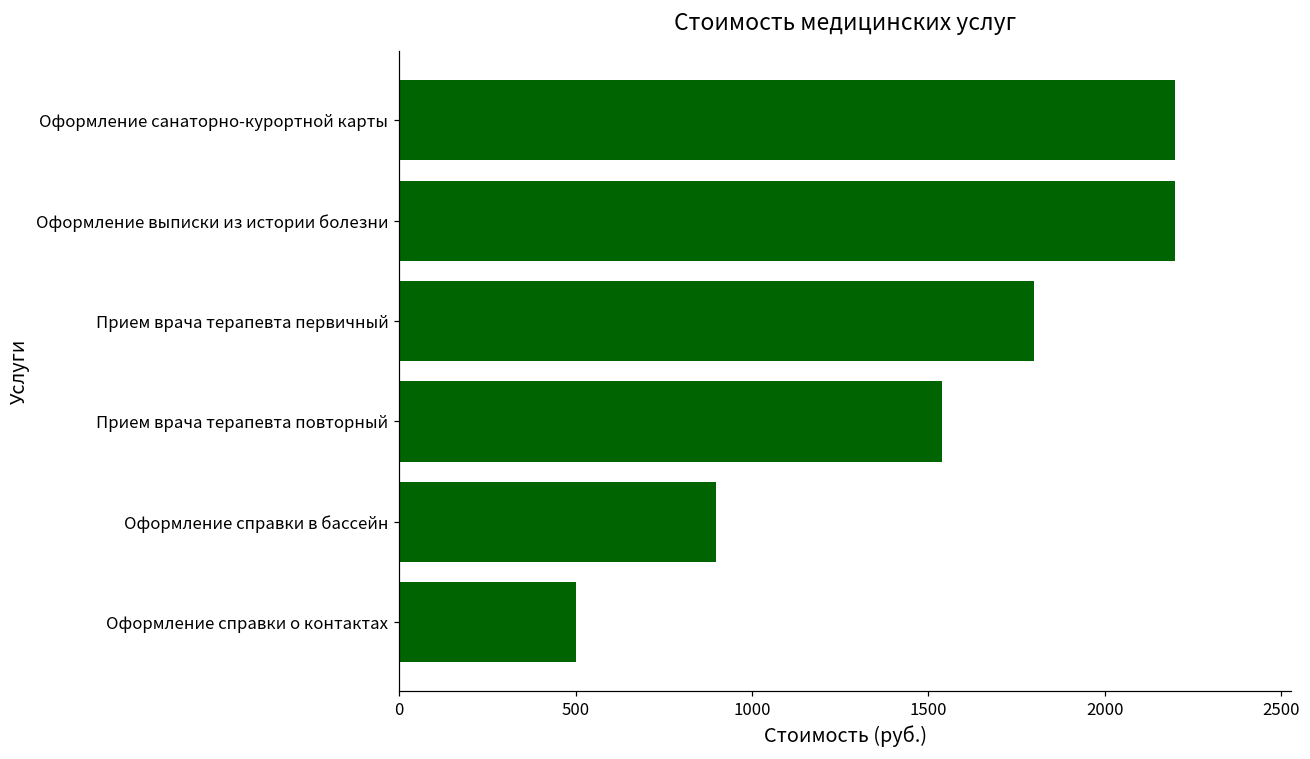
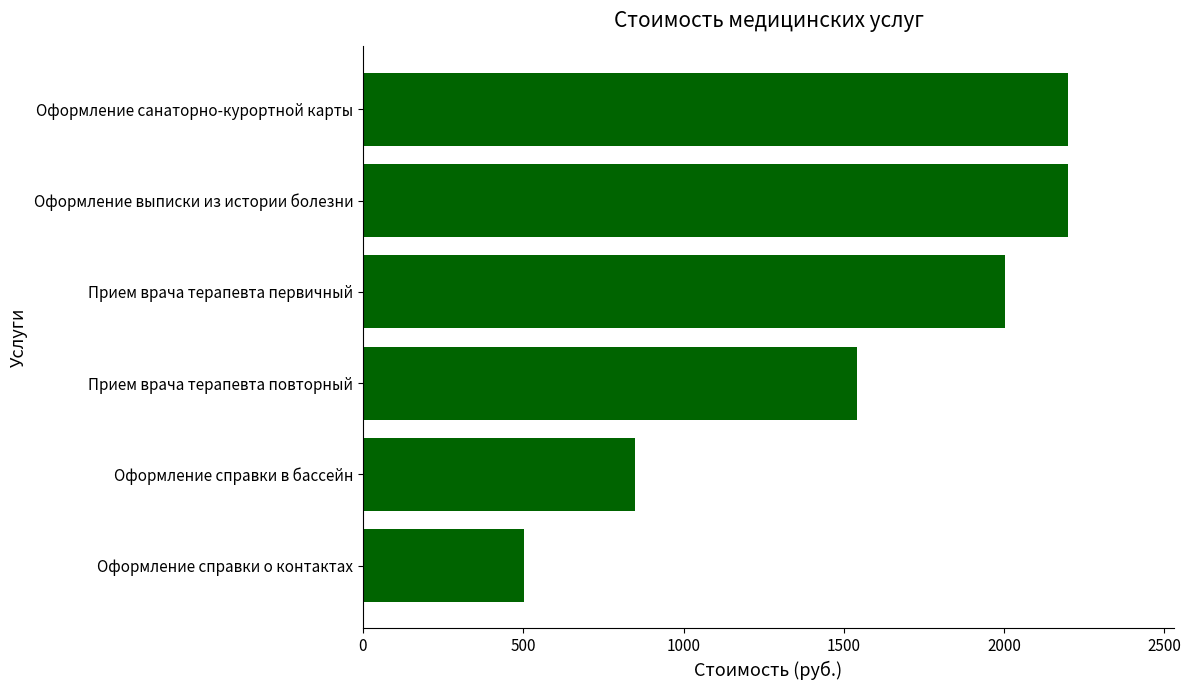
Прием врача терапевта первичный: 1800 -> 2000
Оформление справки в бассейн: 900 -> 850
